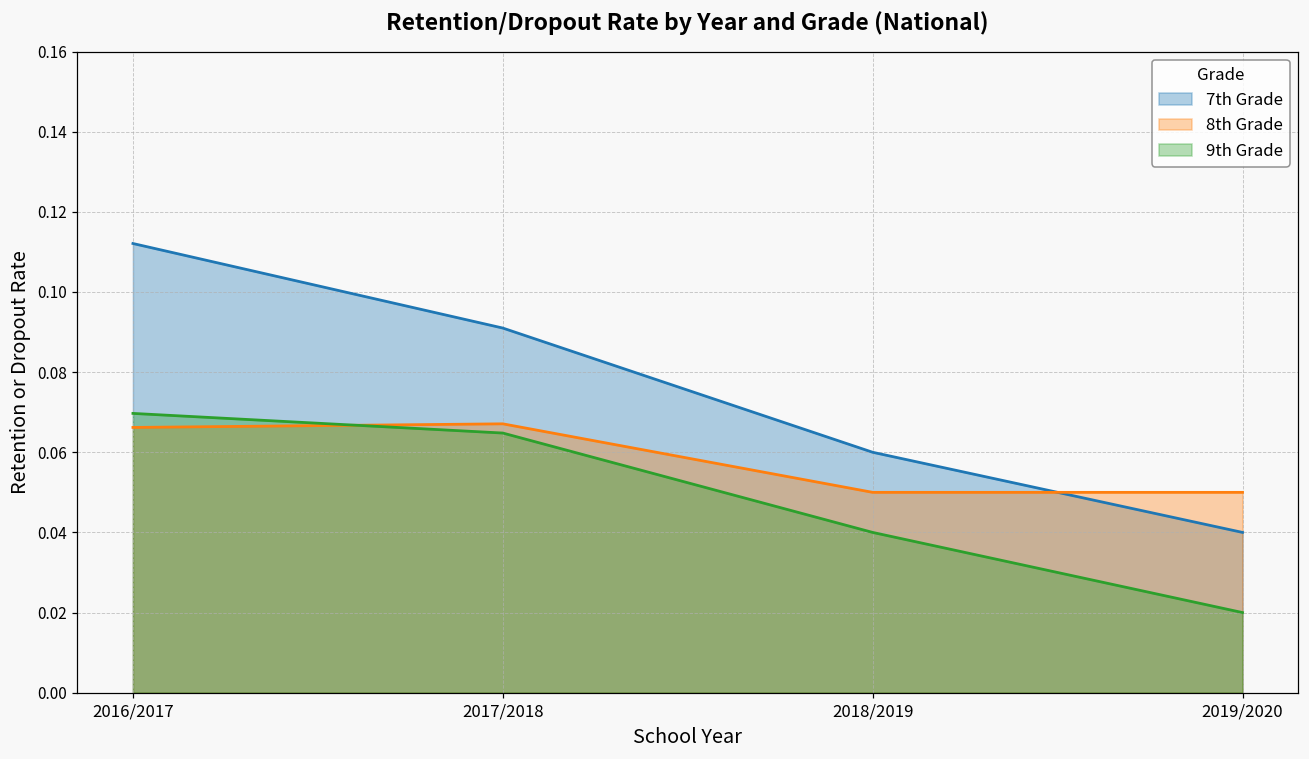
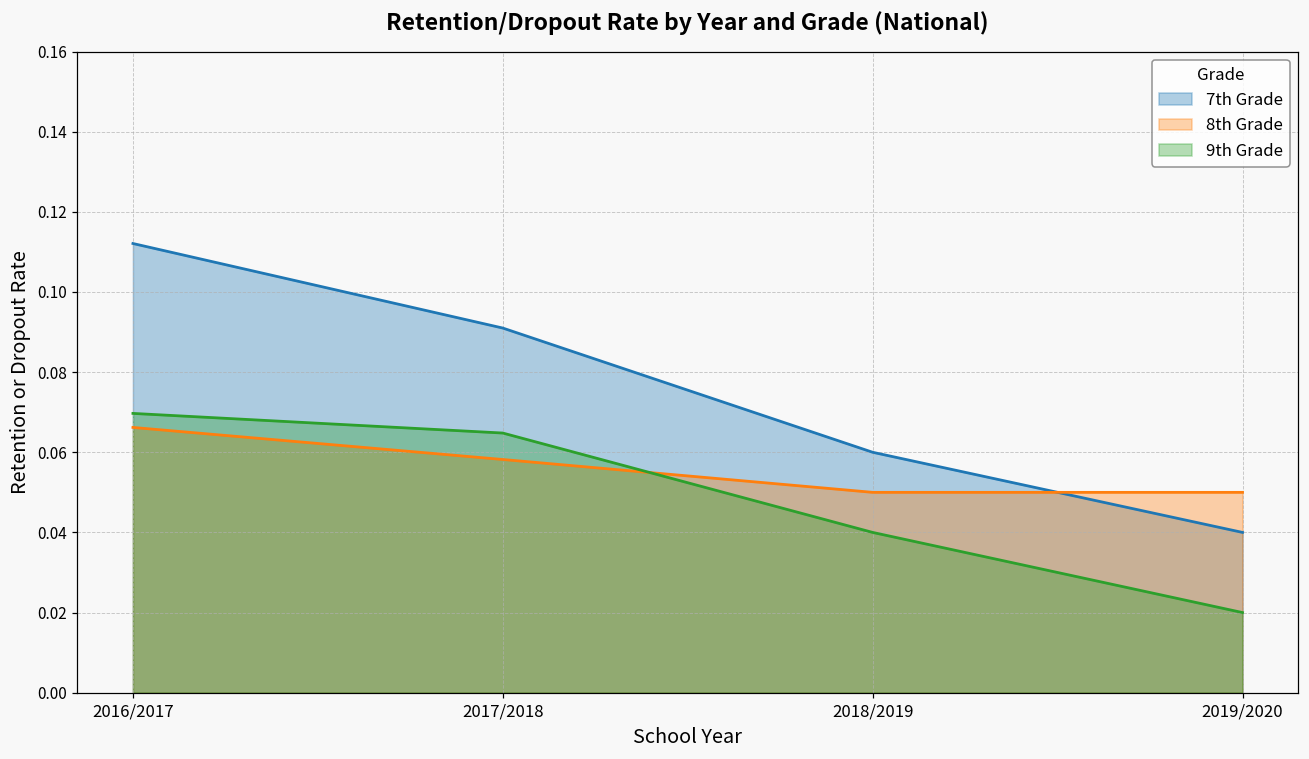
8th Grade, 2017/2018: 0.067 -> 0.058
